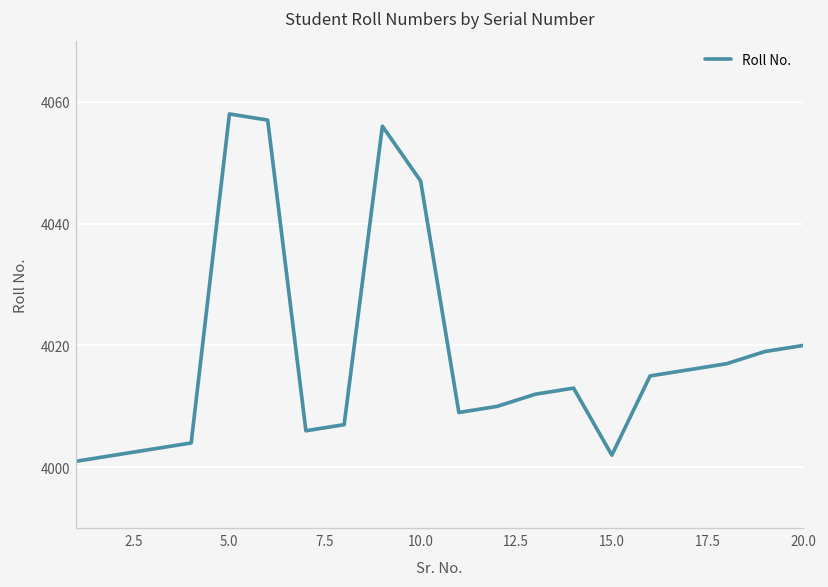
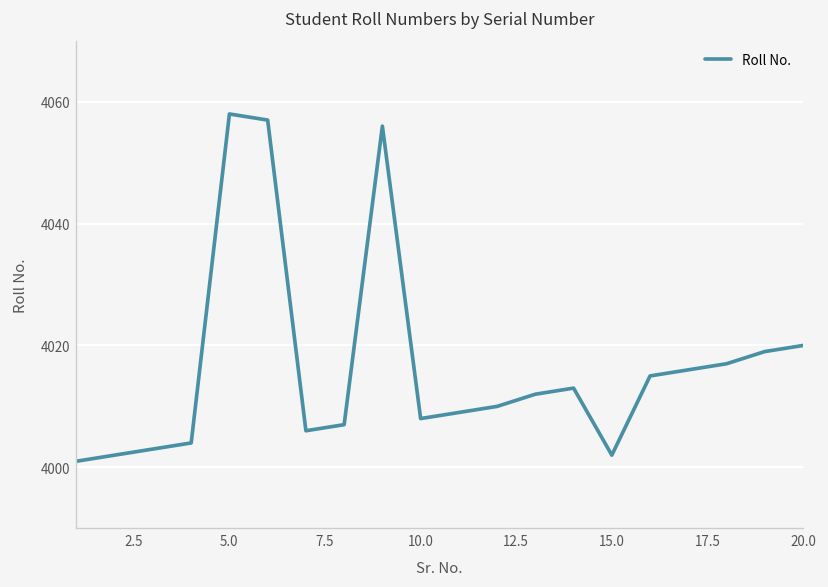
10.0: 4047 -> 4008
